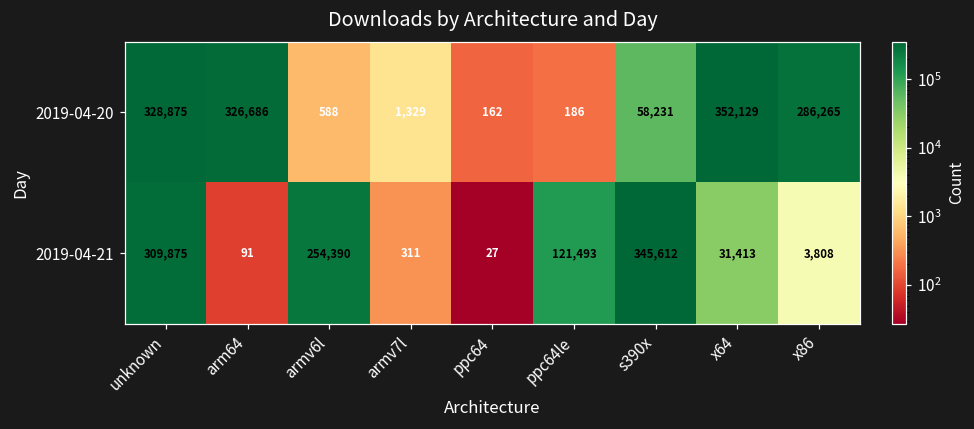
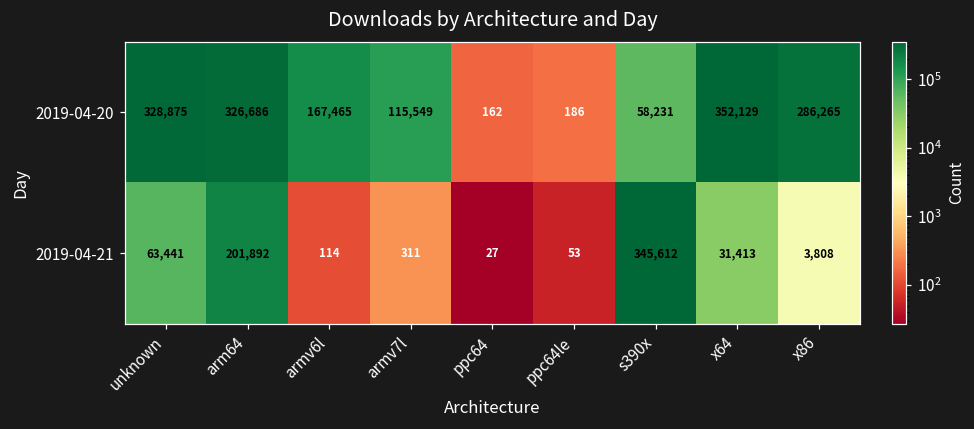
2019-04-20, armv6l: 588 -> 167,465
2019-04-20, armv7l: 1,329 -> 115,549
2019-04-21, unknown: 309,875 -> 63,441
2019-04-21, arm64: 91 -> 201,892
2019-04-21, armv6l: 254,390 -> 114
2019-04-21, ppc64le: 121,493 -> 53
